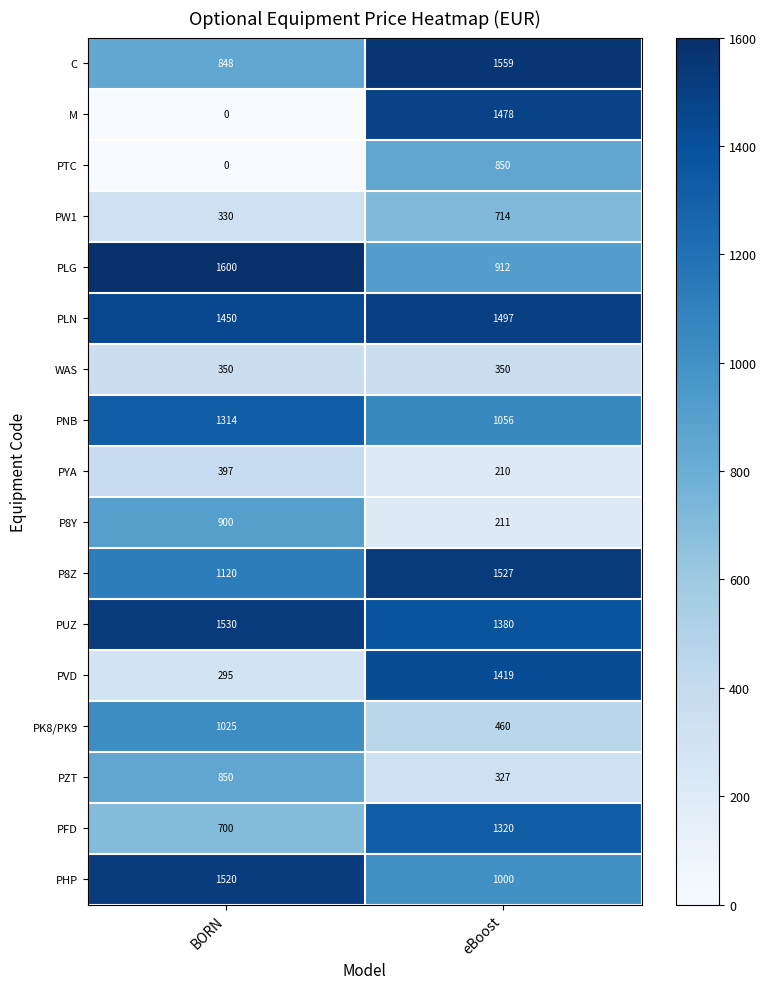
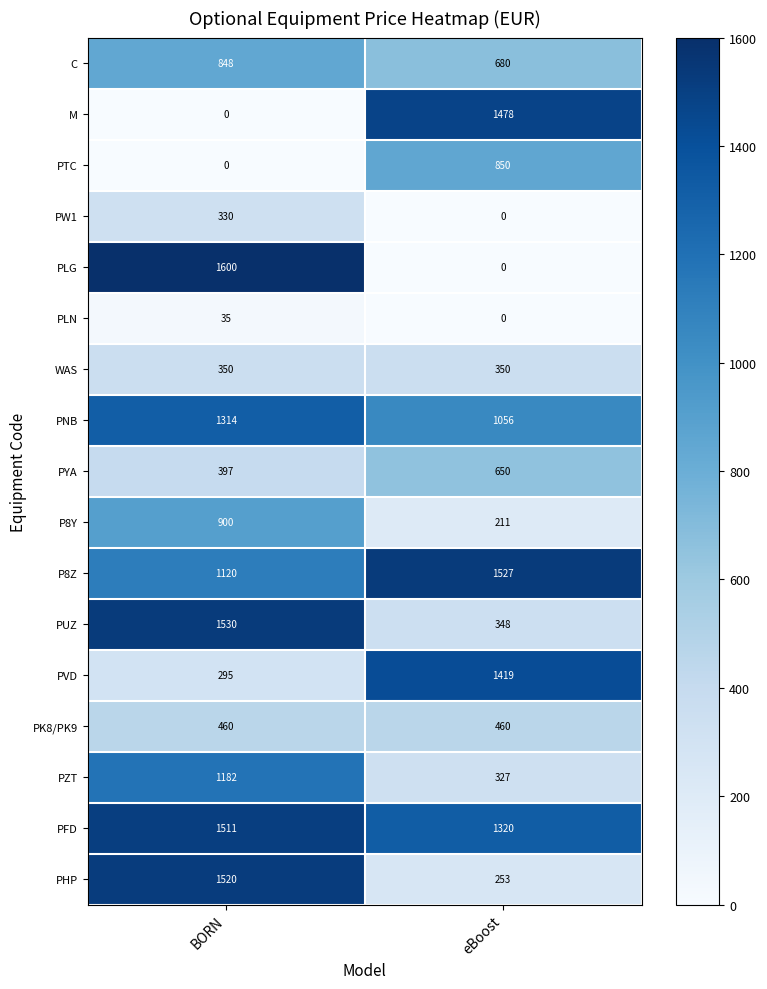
C, eBoost: 1559 -> 680
PW1, eBoost: 714 -> 0
PLG, eBoost: 912 -> 0
PLN, BORN: 1450 -> 35
PLN, eBoost: 1497 -> 0
PYA, eBoost: 210 -> 650
PUZ, eBoost: 1380 -> 348
PK8/PK9, BORN: 1025 -> 460
PZT, BORN: 850 -> 1182
PFD, BORN: 700 -> 1511
PHP, eBoost: 1000 -> 253
